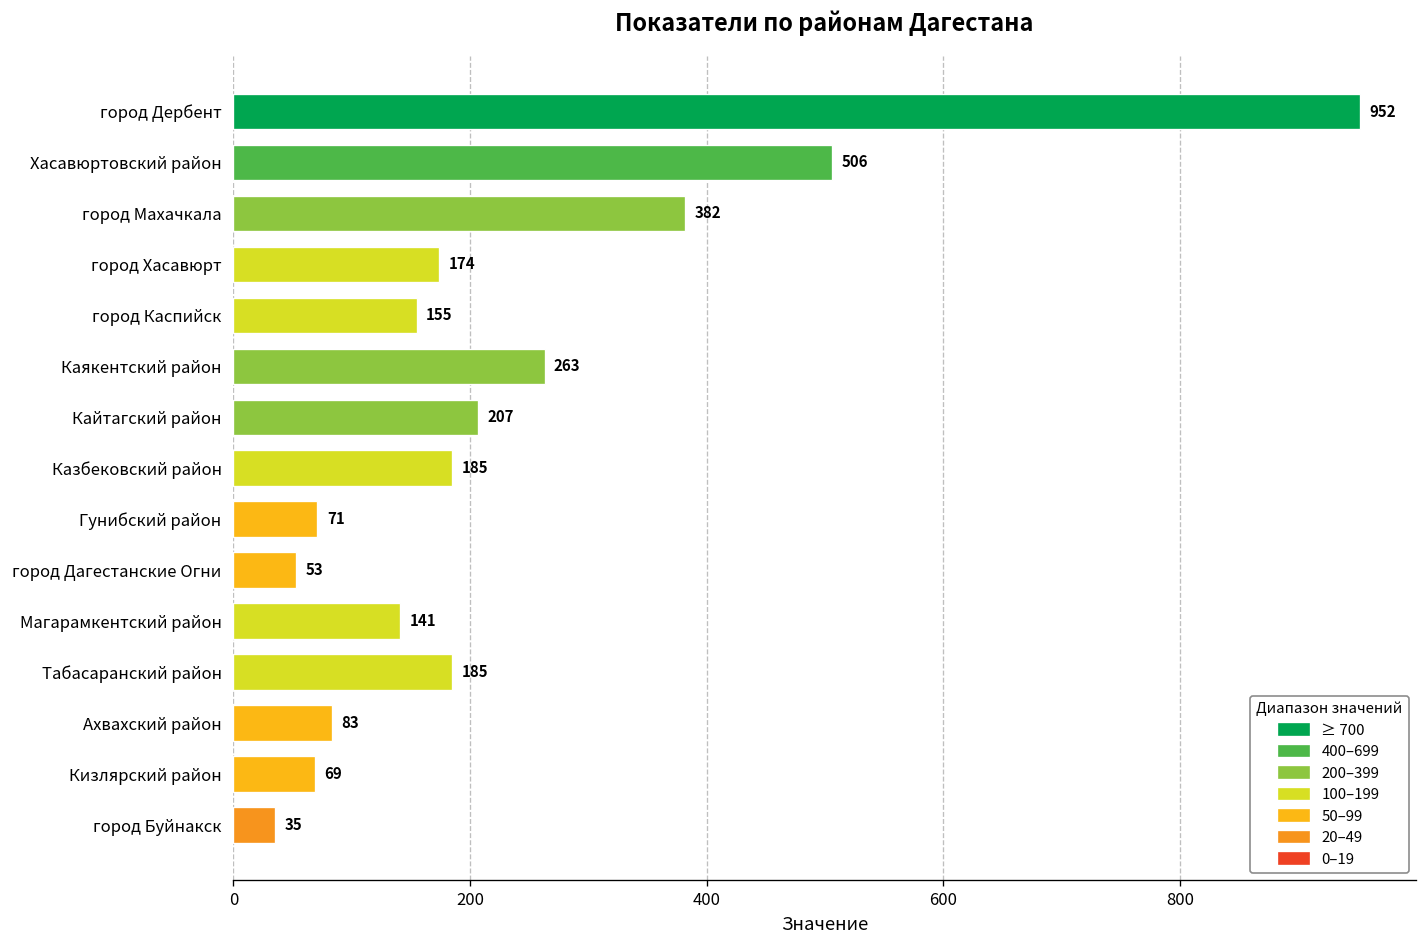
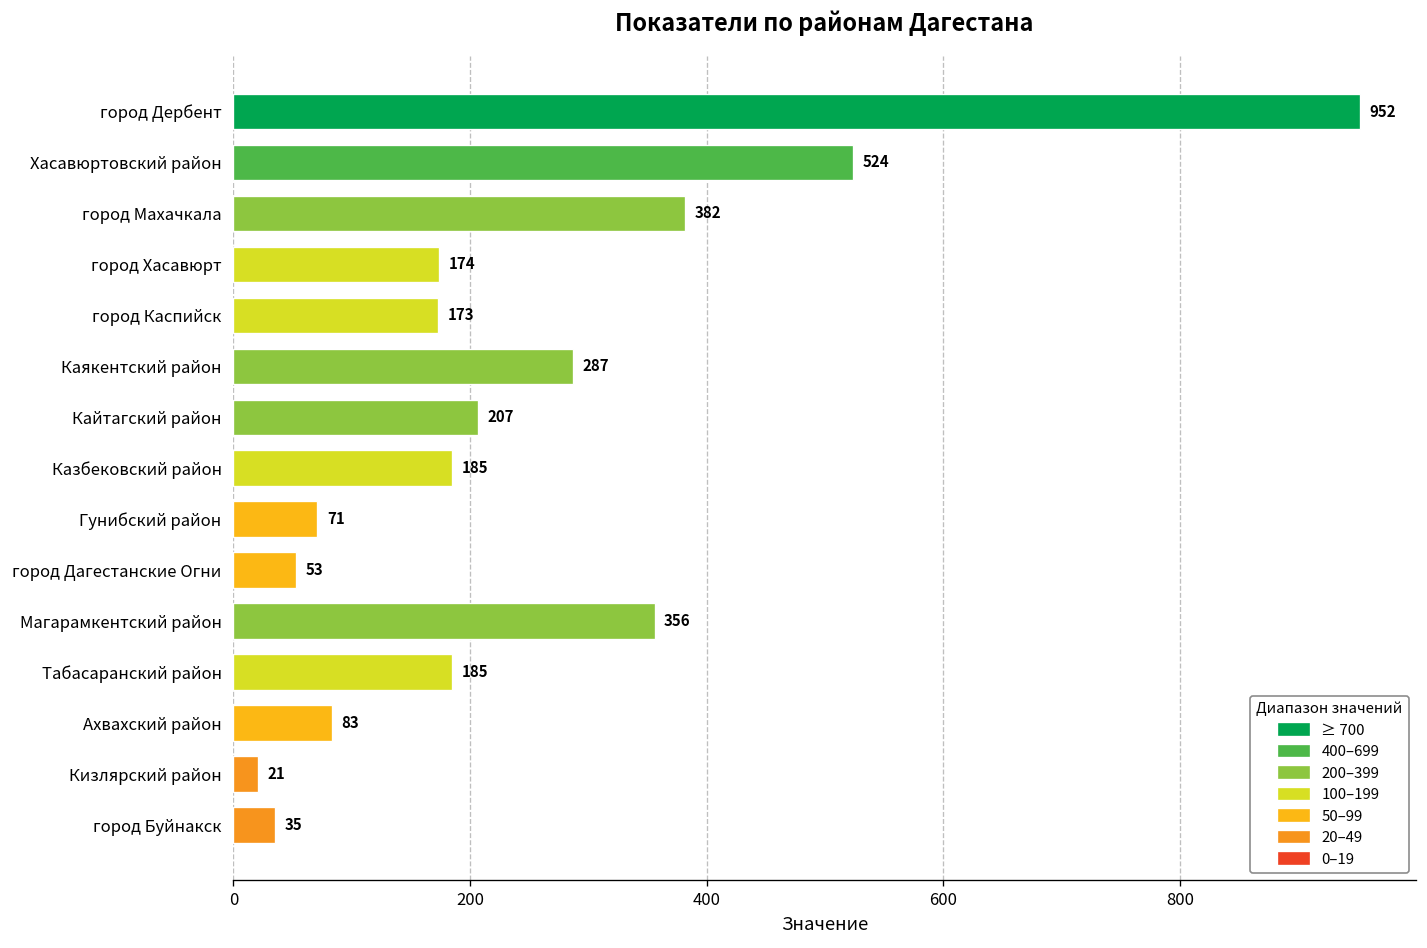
Хасавюртовский район: 506 -> 524
город Каспийск: 155 -> 173
Каякентский район: 263 -> 287
Магарамкентский район: 141 -> 356
Кизлярский район: 69 -> 21
